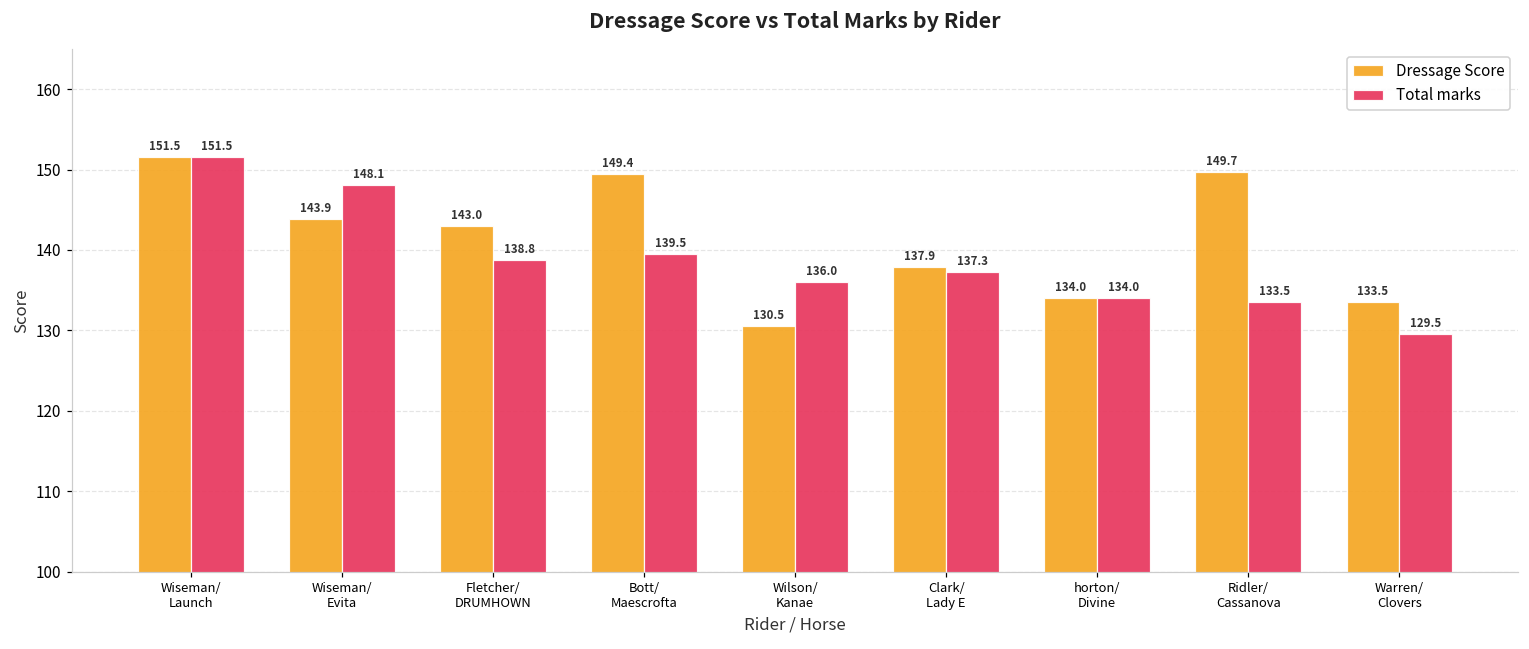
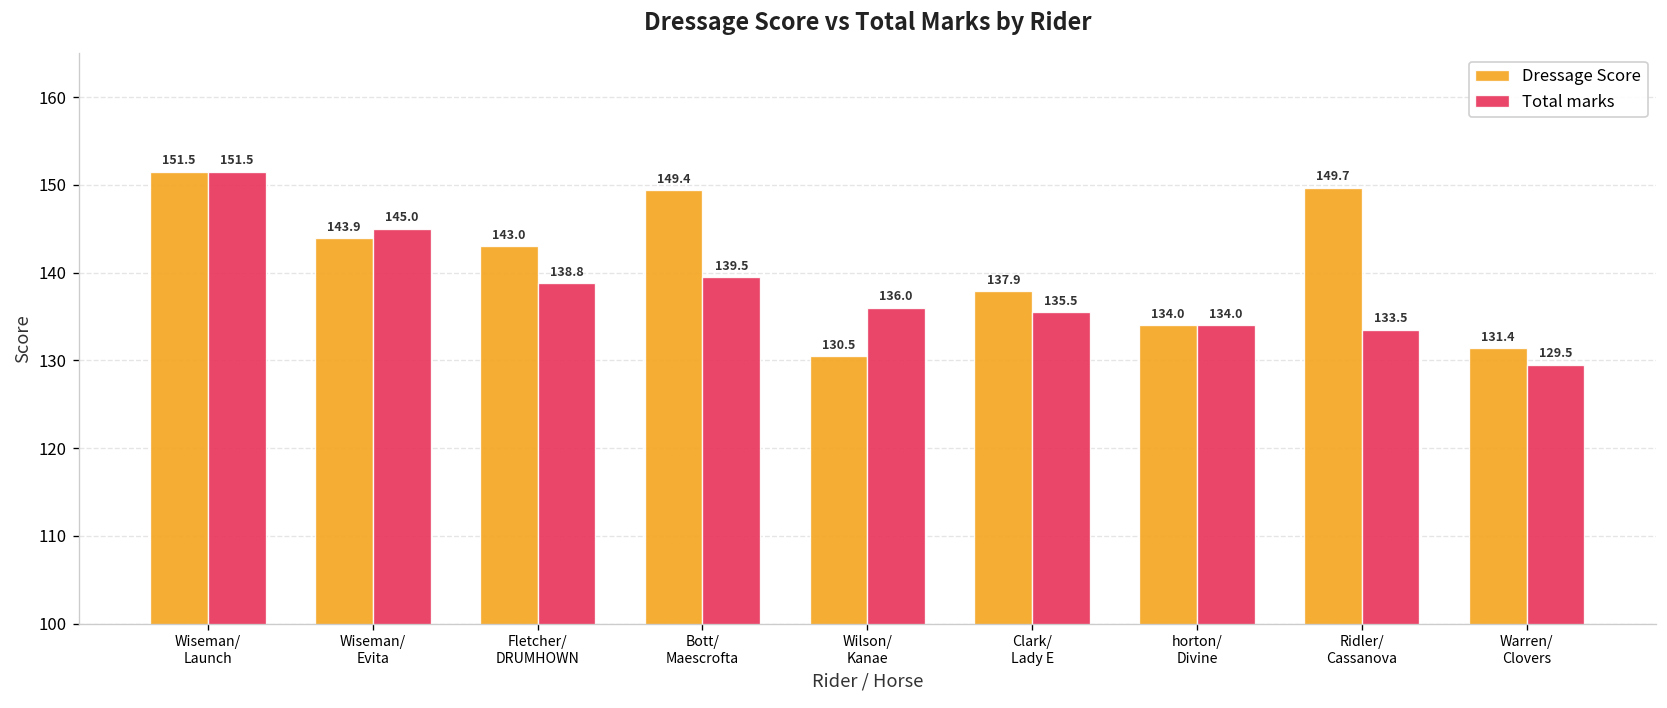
Total marks, Wiseman/ Evita: 148.1 -> 145.0
Total marks, Clark/ Lady E: 137.3 -> 135.5
Dressage Score, Warren/ Clovers: 133.5 -> 131.4
